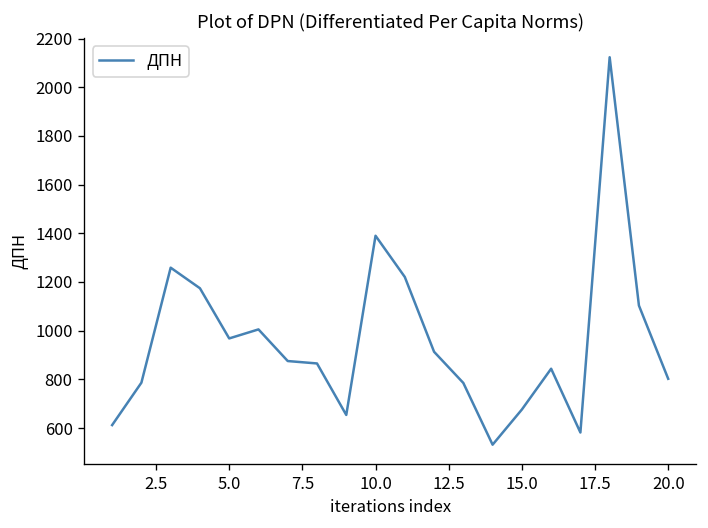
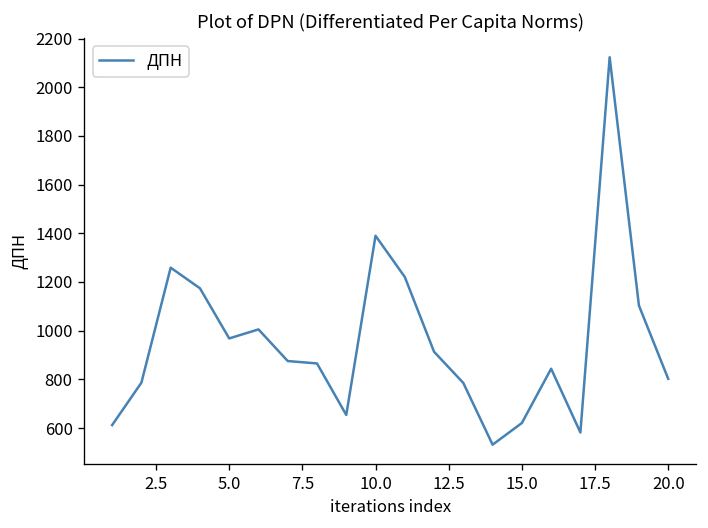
15.0: 680 -> 620
